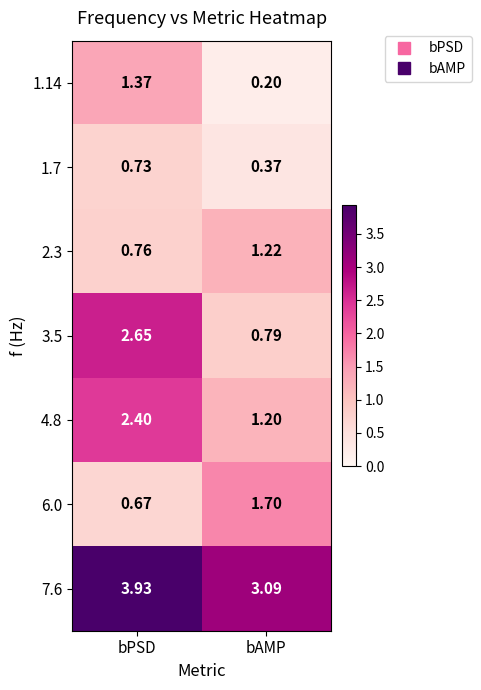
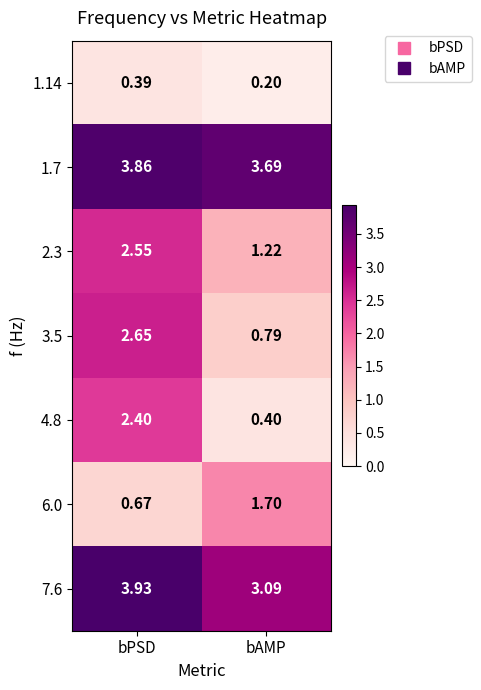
1.14, bPSD: 1.37 -> 0.39
1.7, bPSD: 0.73 -> 3.86
1.7, bAMP: 0.37 -> 3.69
2.3, bPSD: 0.76 -> 2.55
4.8, bAMP: 1.20 -> 0.40
